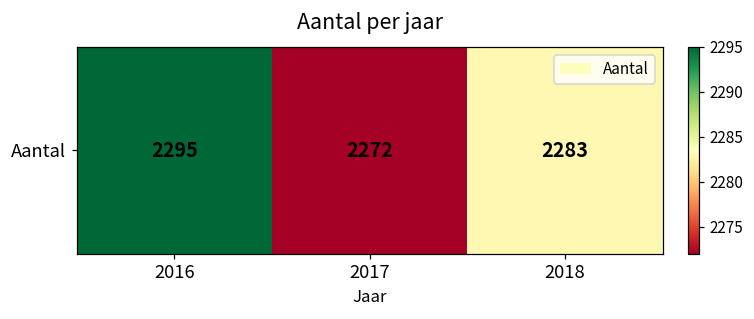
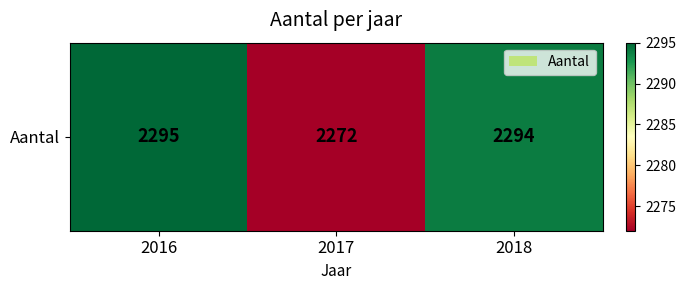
Aantal, 2018: 2283 -> 2294
